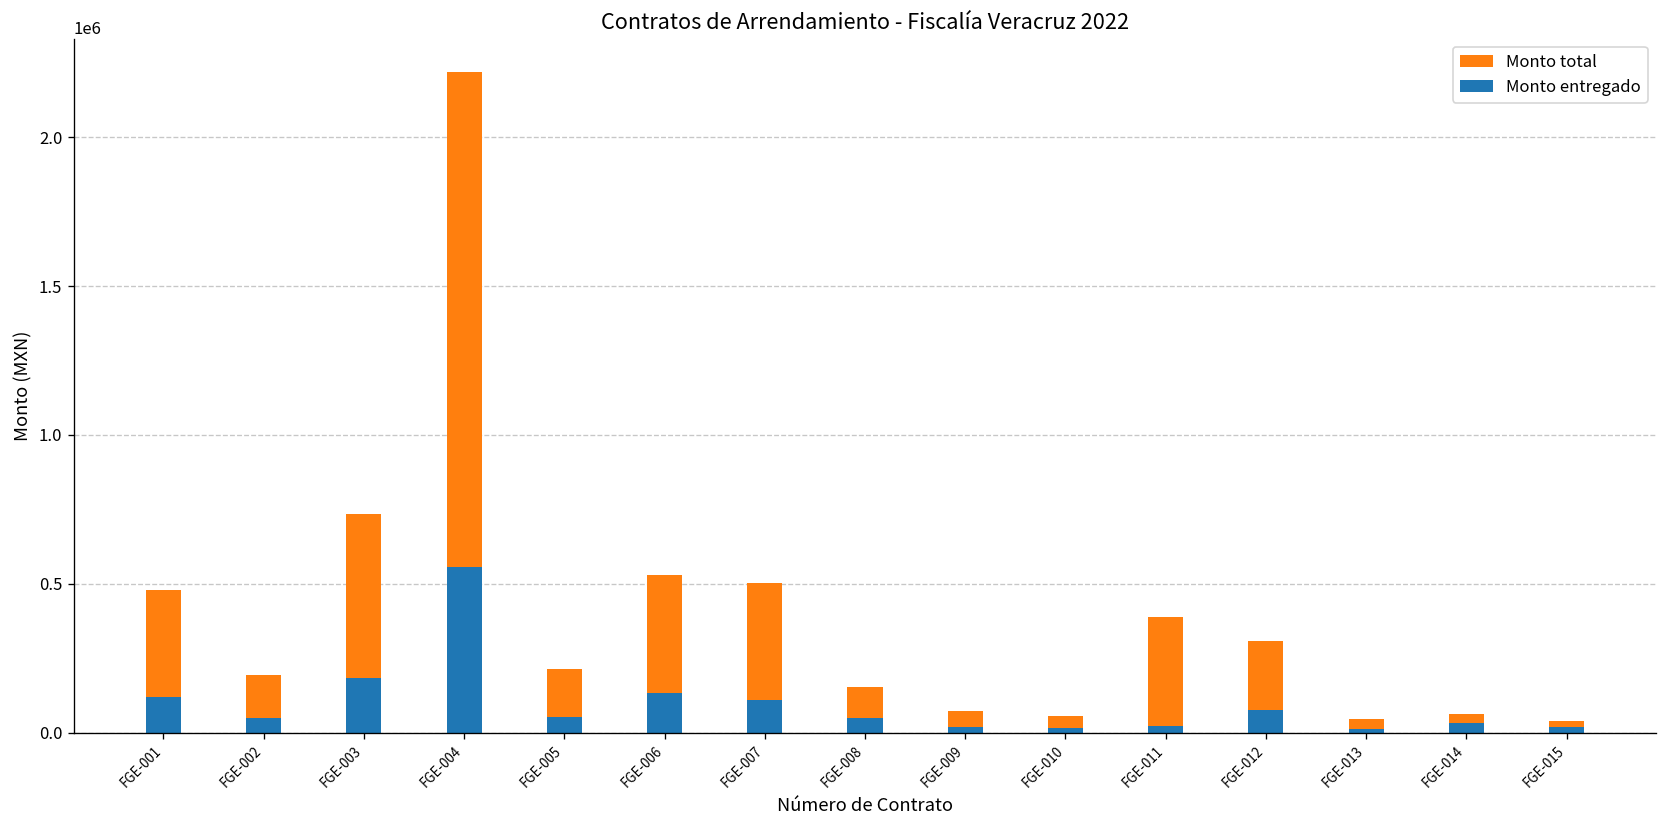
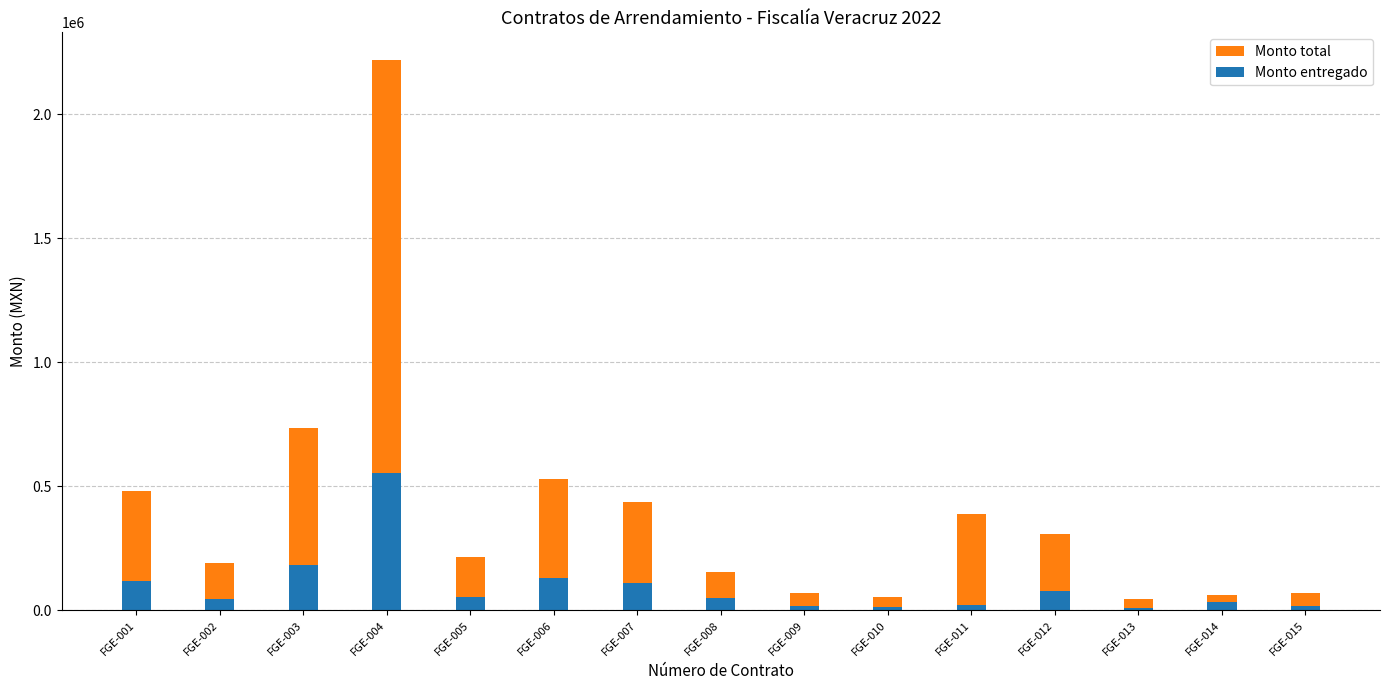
Monto total, FGE-007: 500000 -> 440000
Monto total, FGE-015: 40000 -> 70000
